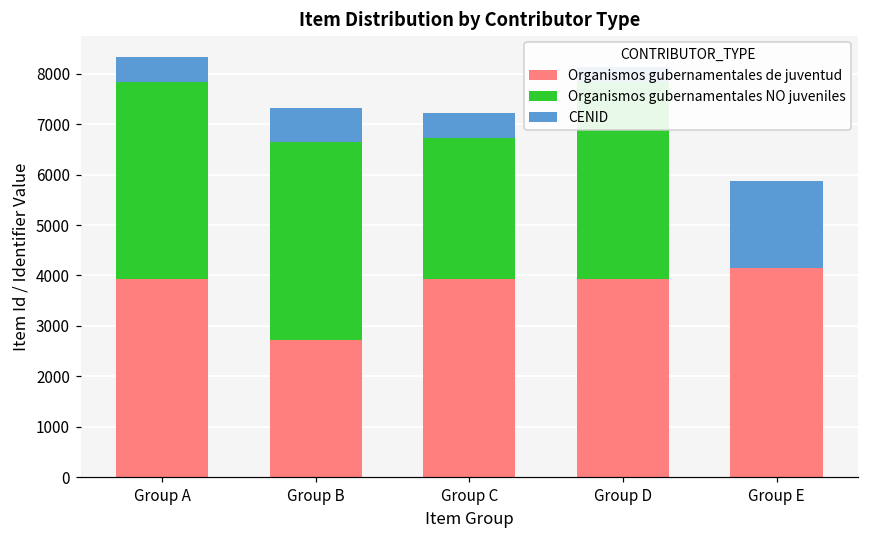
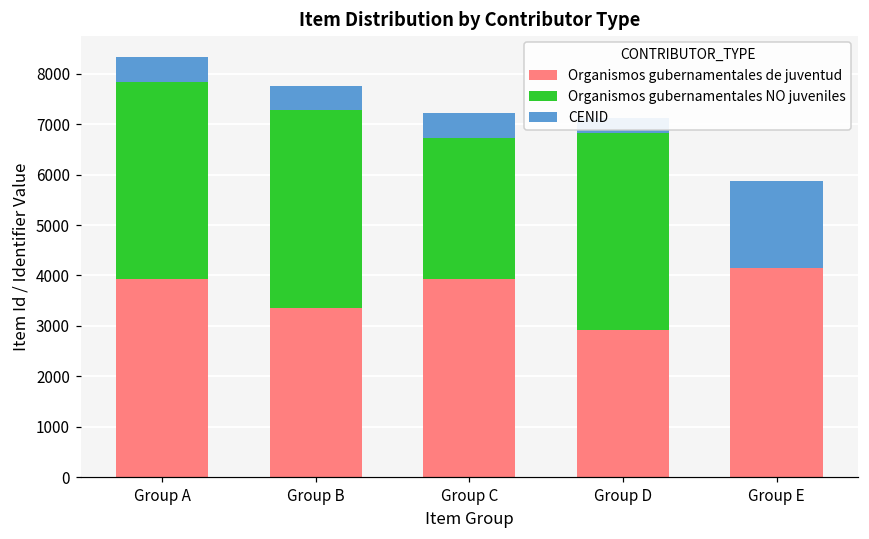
Organismos gubernamentales de juventud, Group B: 2700 -> 3400
CENID, Group B: 700 -> 500
Organismos gubernamentales de juventud, Group D: 3900 -> 2900
